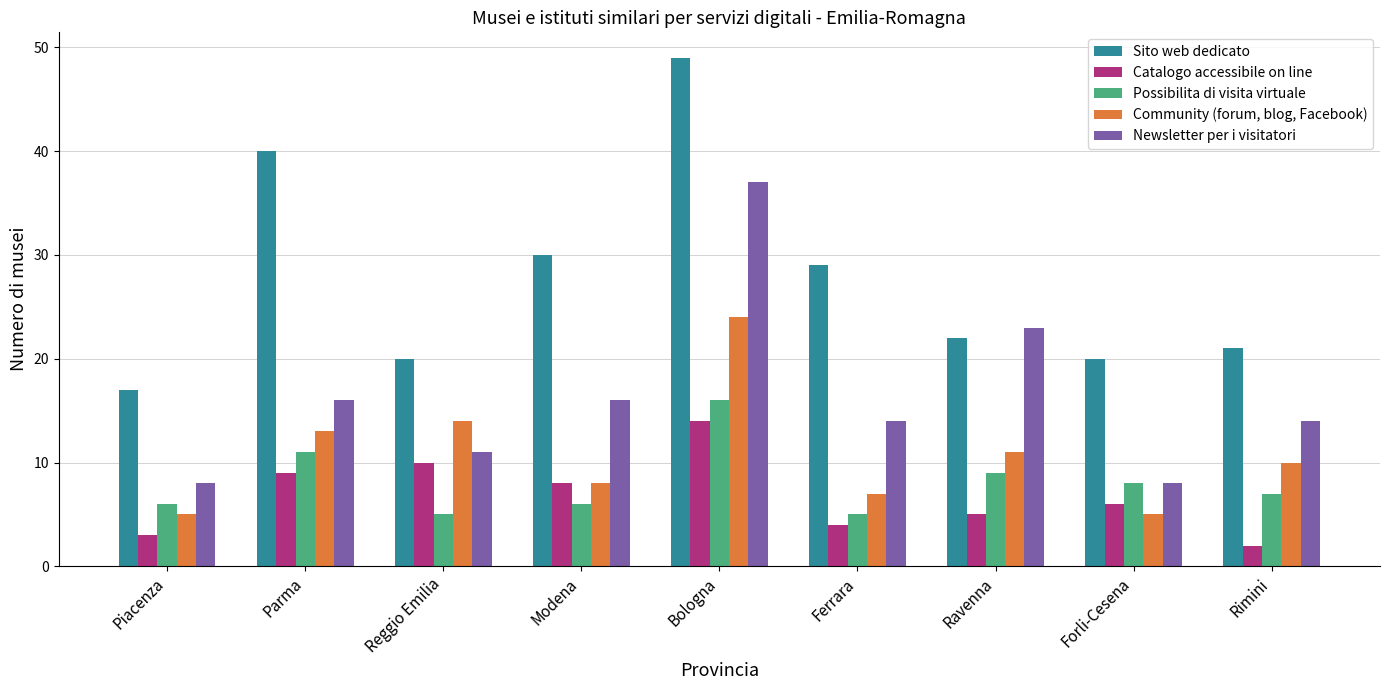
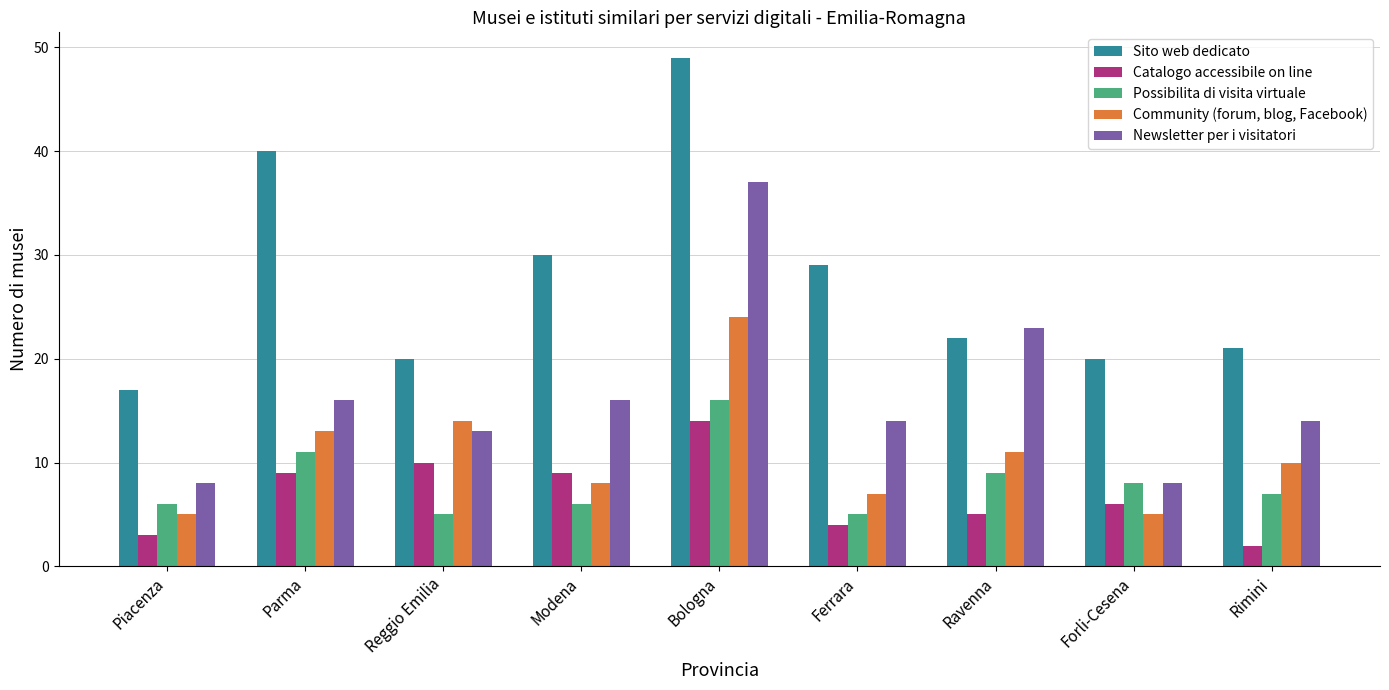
Newsletter per i visitatori, Reggio Emilia: 11 -> 13
Catalogo accessibile on line, Modena: 8 -> 9
